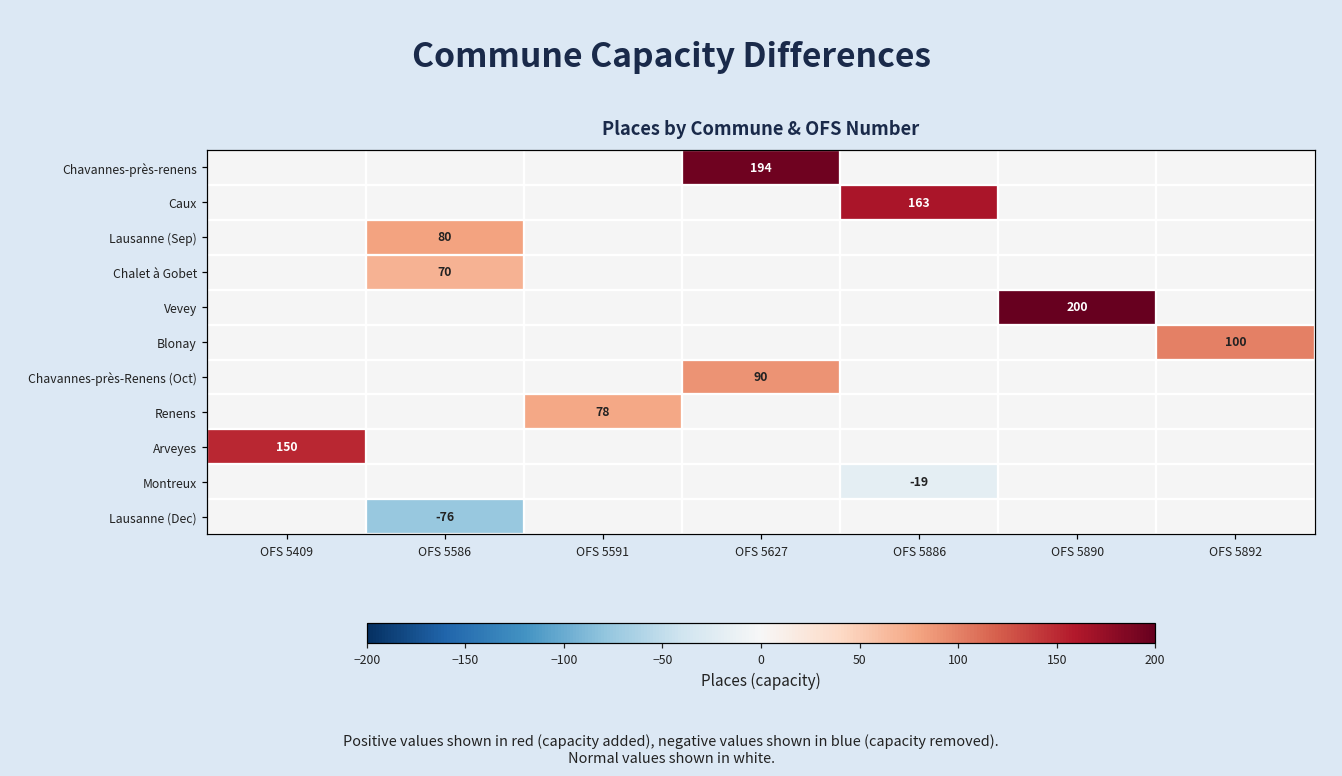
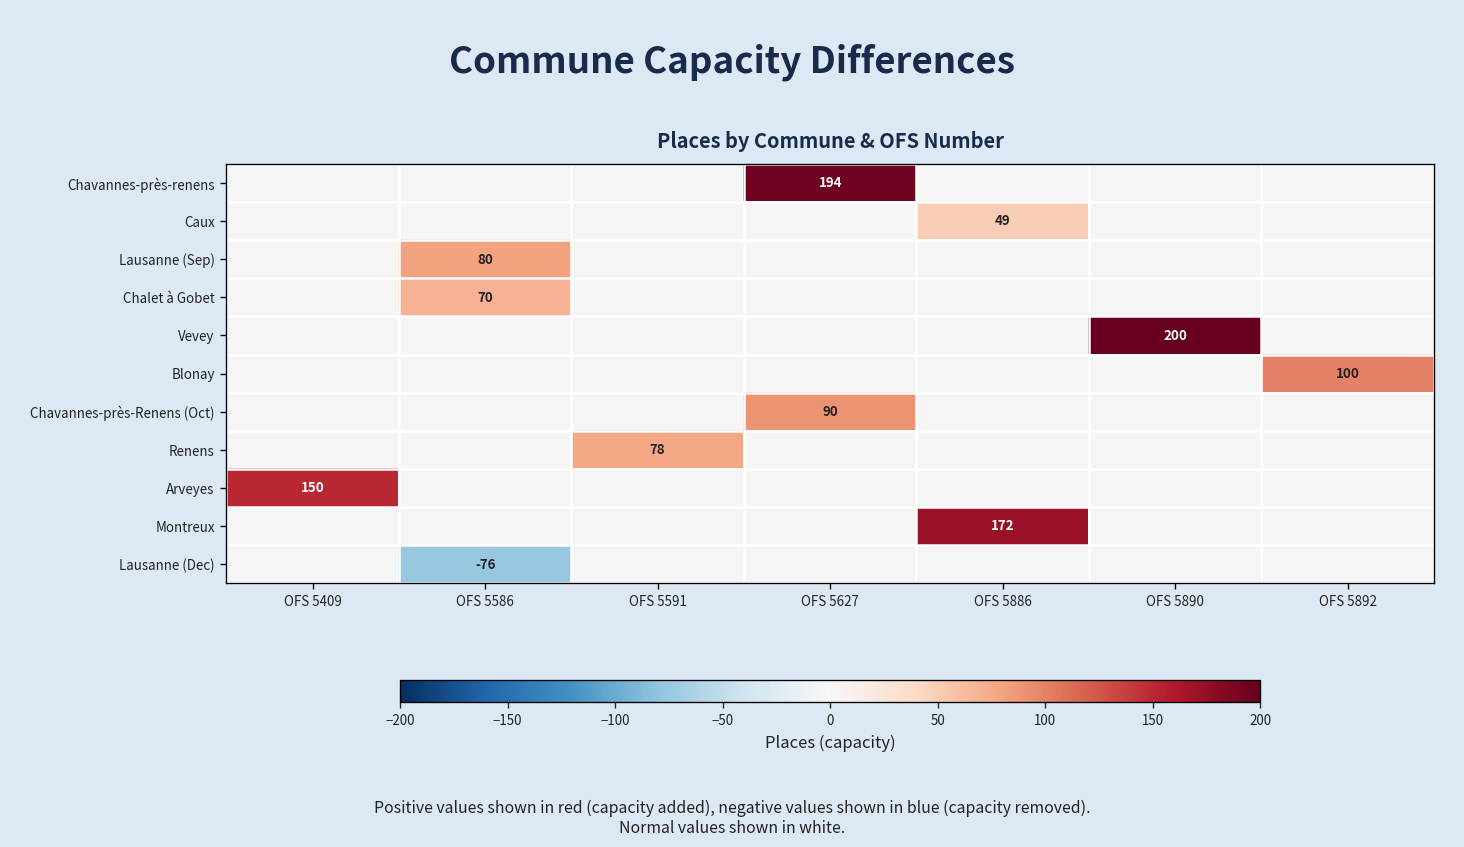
Caux, OFS 5886: 163 -> 49
Montreux, OFS 5886: -19 -> 172
